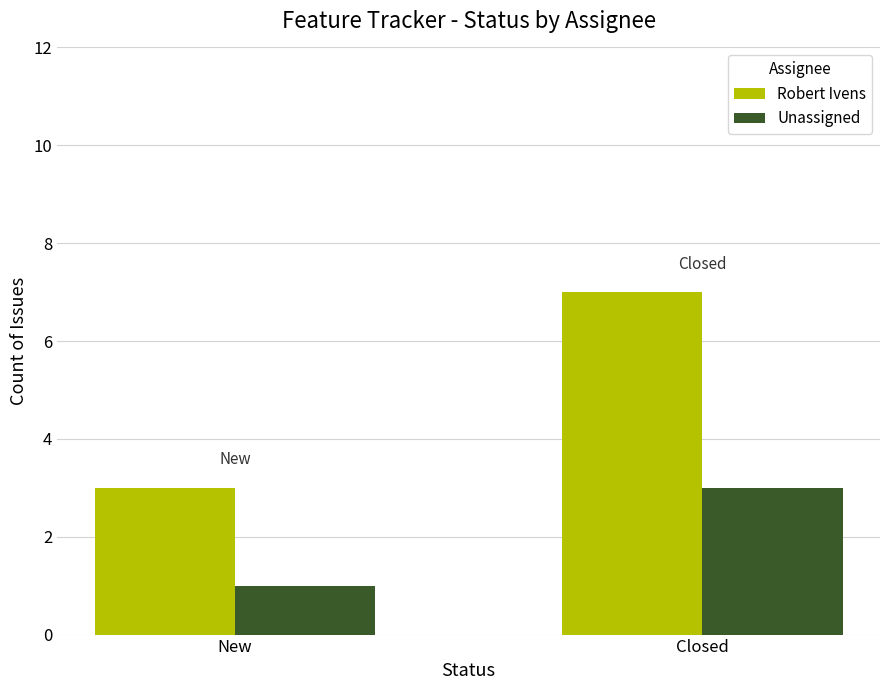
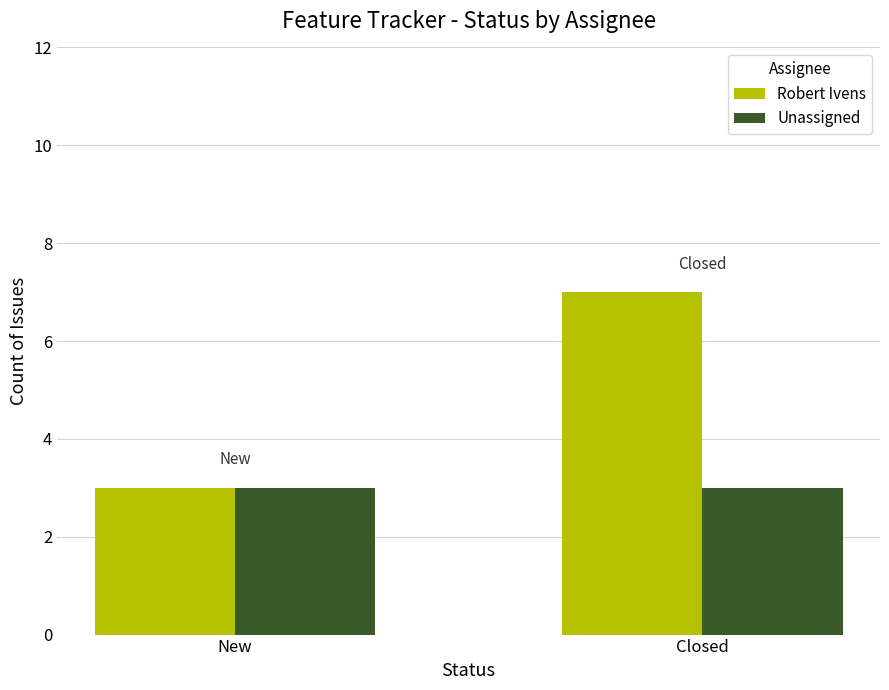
Unassigned, New: 1 -> 3
